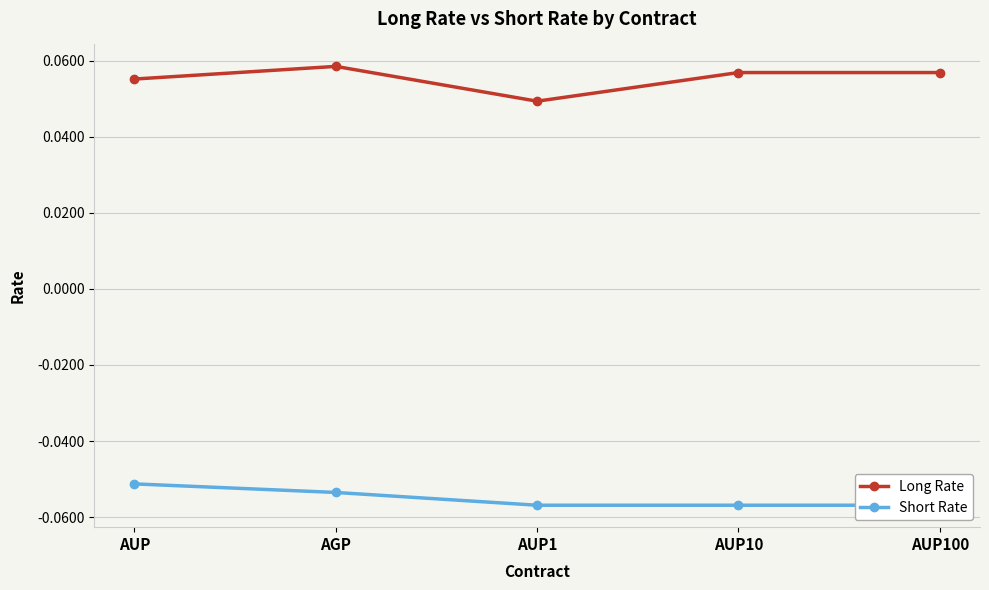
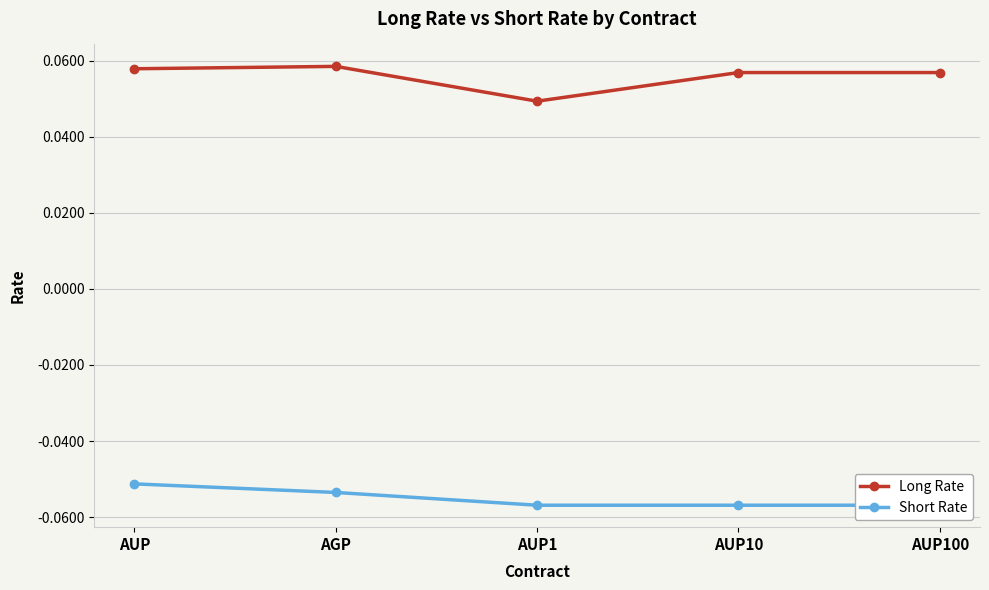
Long Rate, AUP: 0.055 -> 0.058
